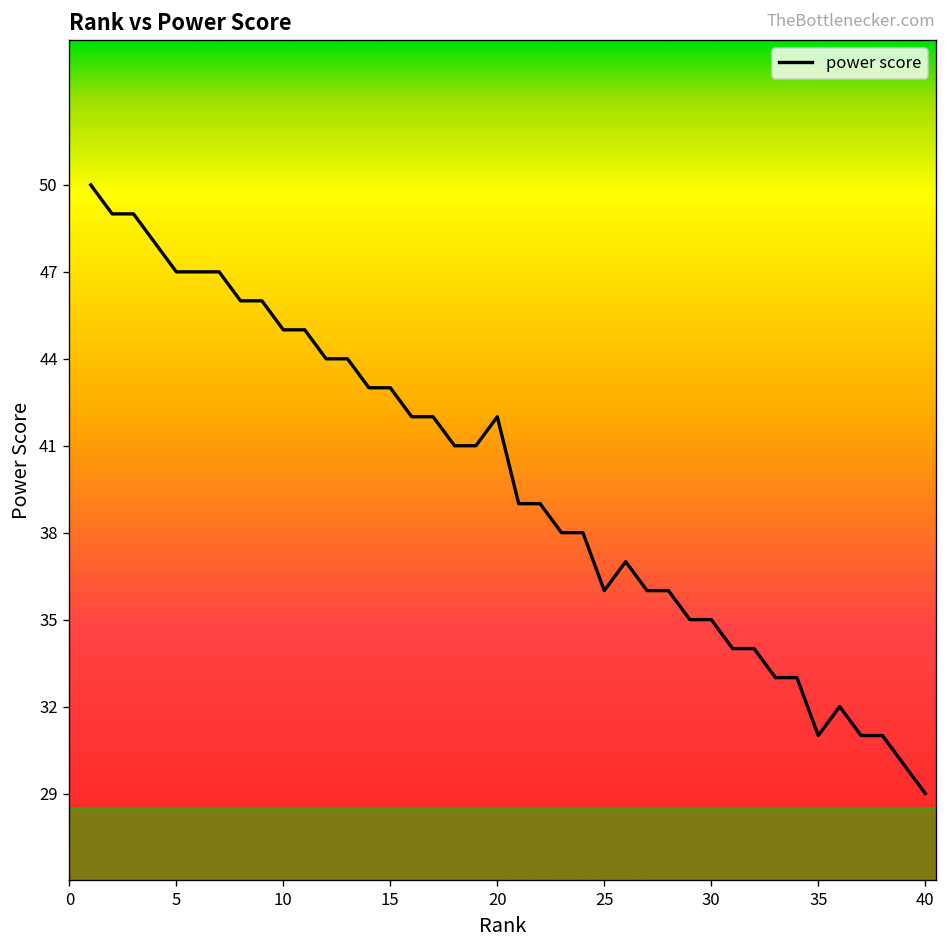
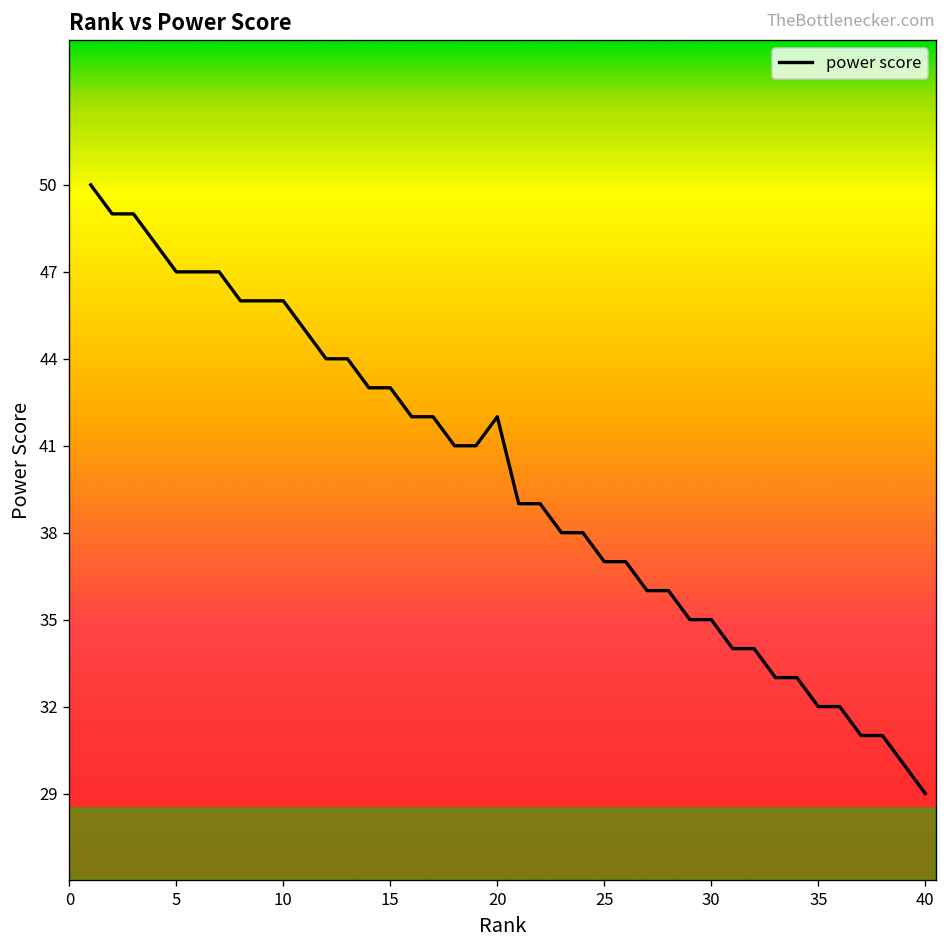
10: 45 -> 46
25: 36 -> 37
35: 31 -> 32
